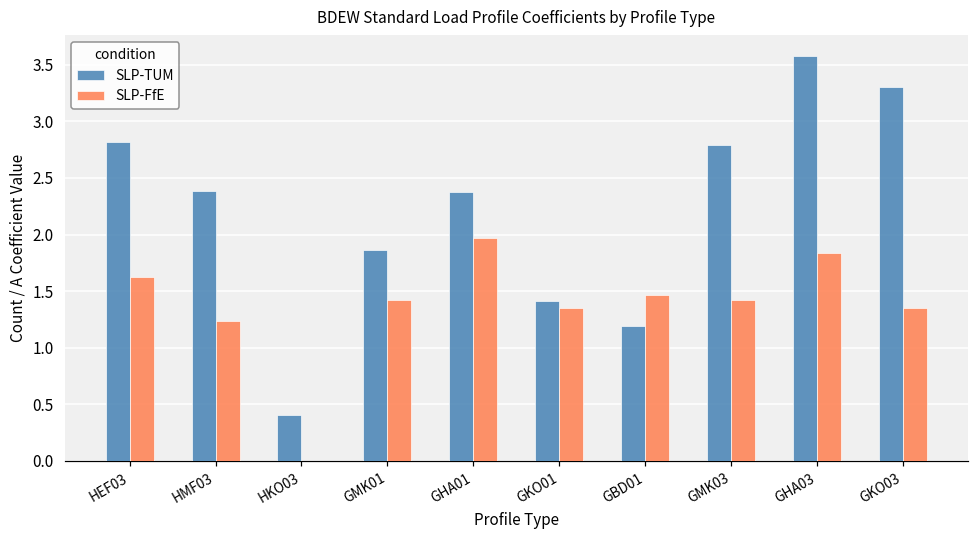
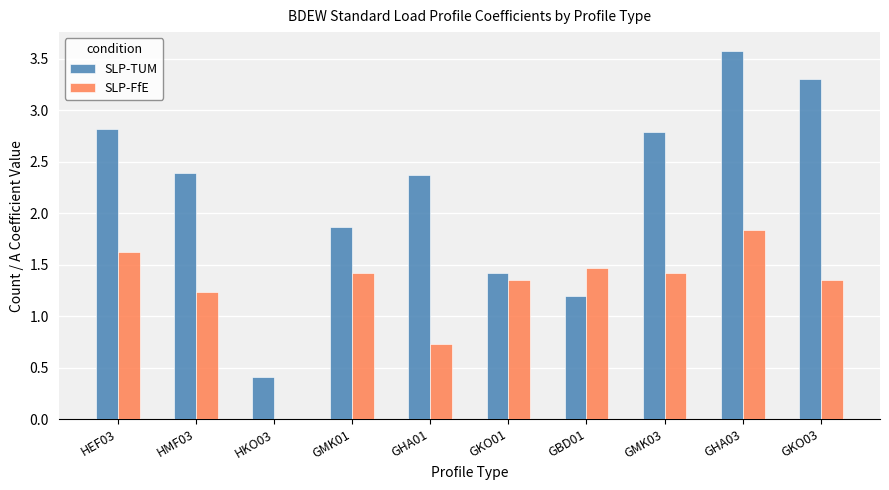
SLP-FfE, GHA01: 1.97 -> 0.73
